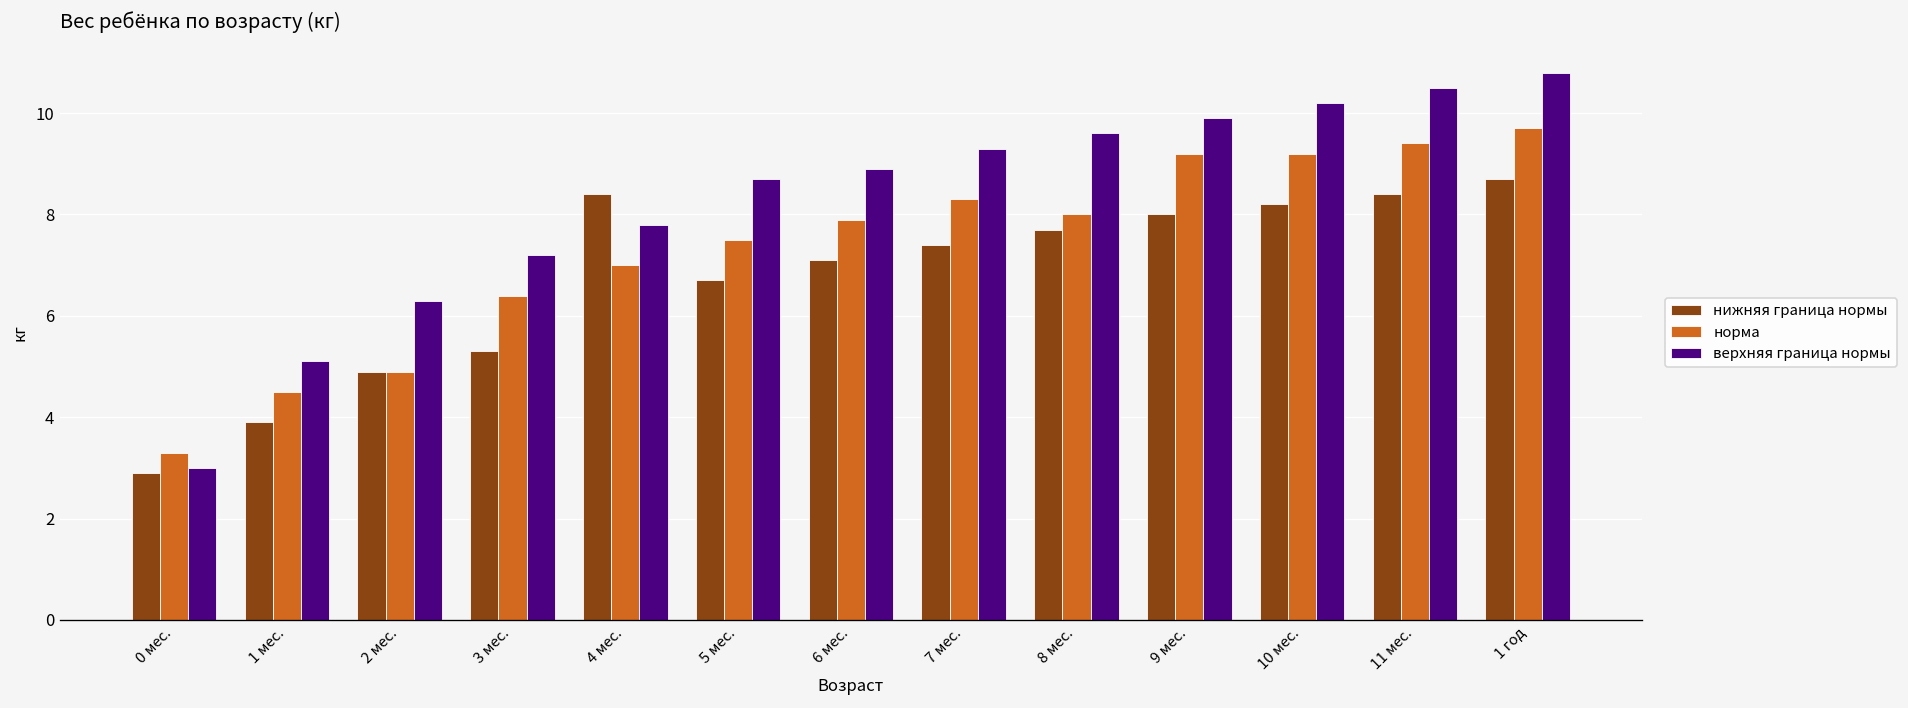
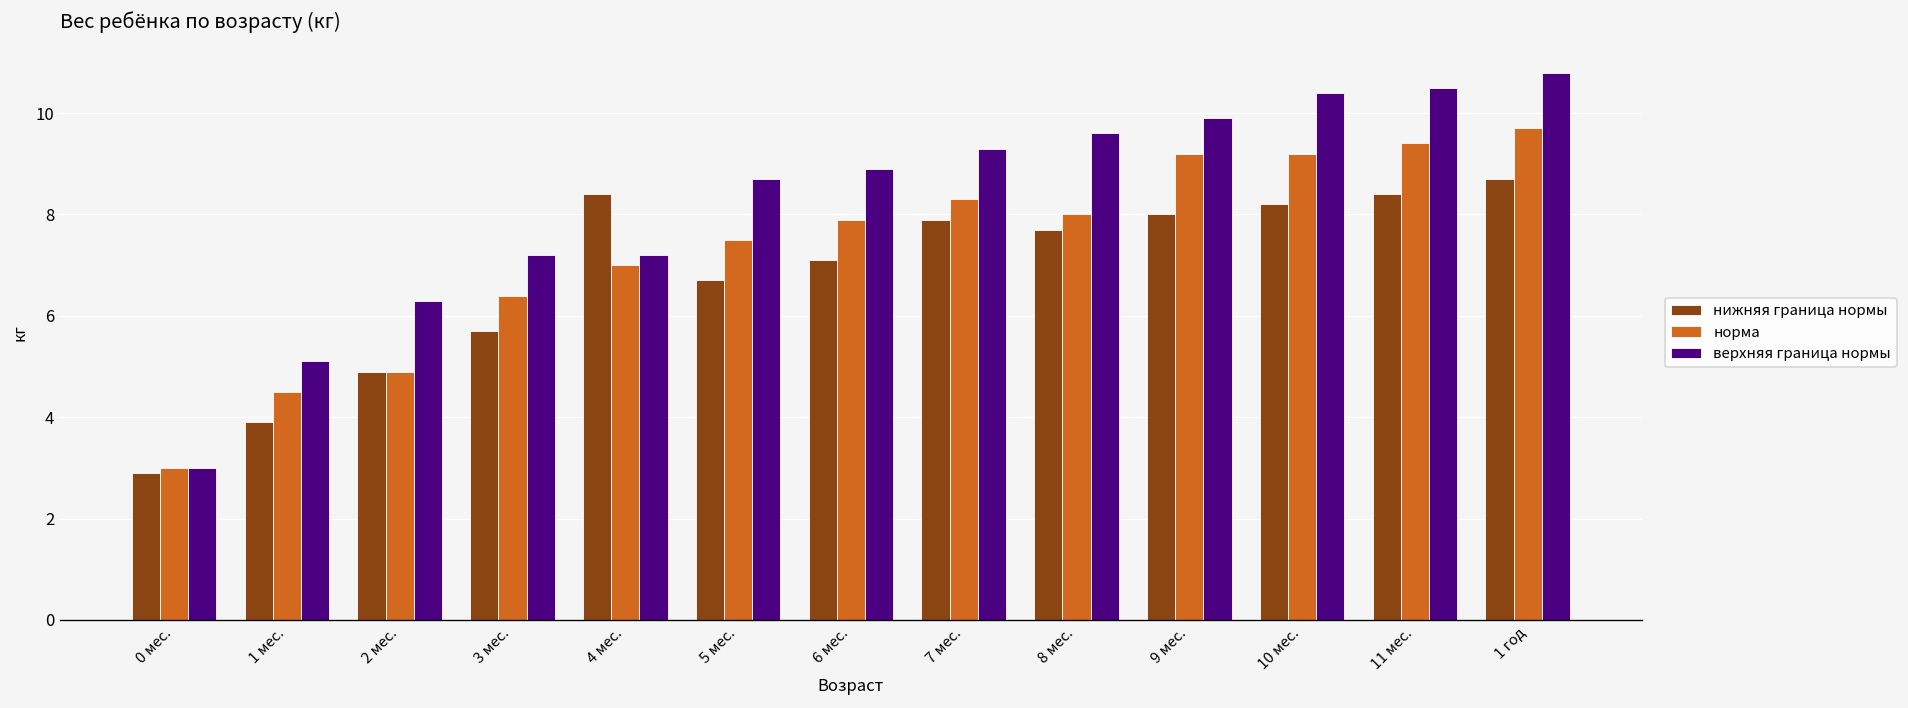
норма, 0 мес.: 3.3 -> 3.0
нижняя граница нормы, 3 мес.: 5.3 -> 5.7
верхняя граница нормы, 4 мес.: 7.8 -> 7.2
нижняя граница нормы, 7 мес.: 7.4 -> 7.9
верхняя граница нормы, 10 мес.: 10.2 -> 10.4
